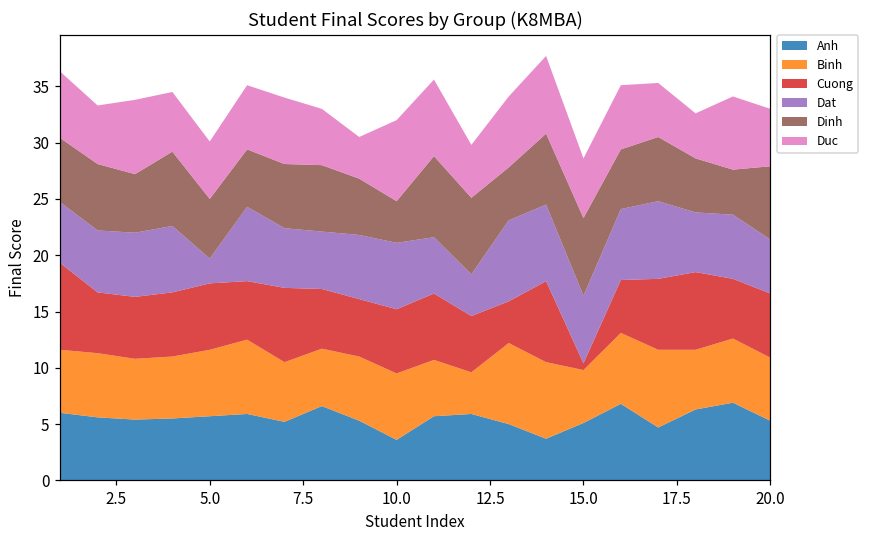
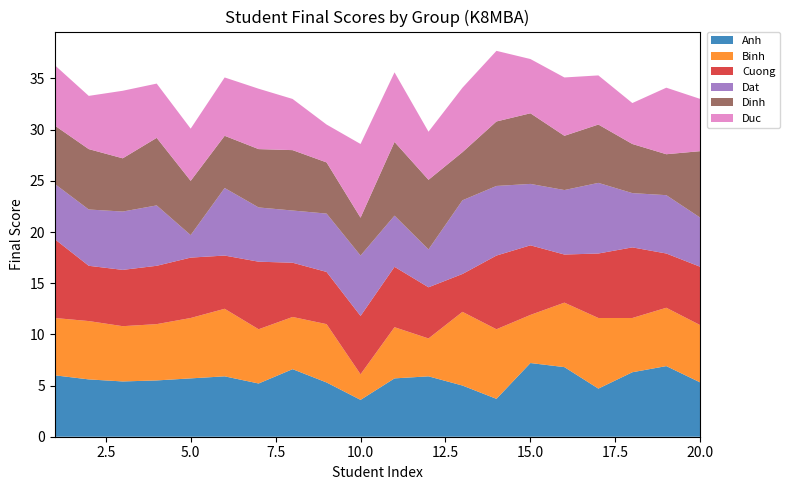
Binh, 10.0: 5.9 -> 2.5
Anh, 15.0: 5.1 -> 7.2
Cuong, 15.0: 0.6 -> 6.8
